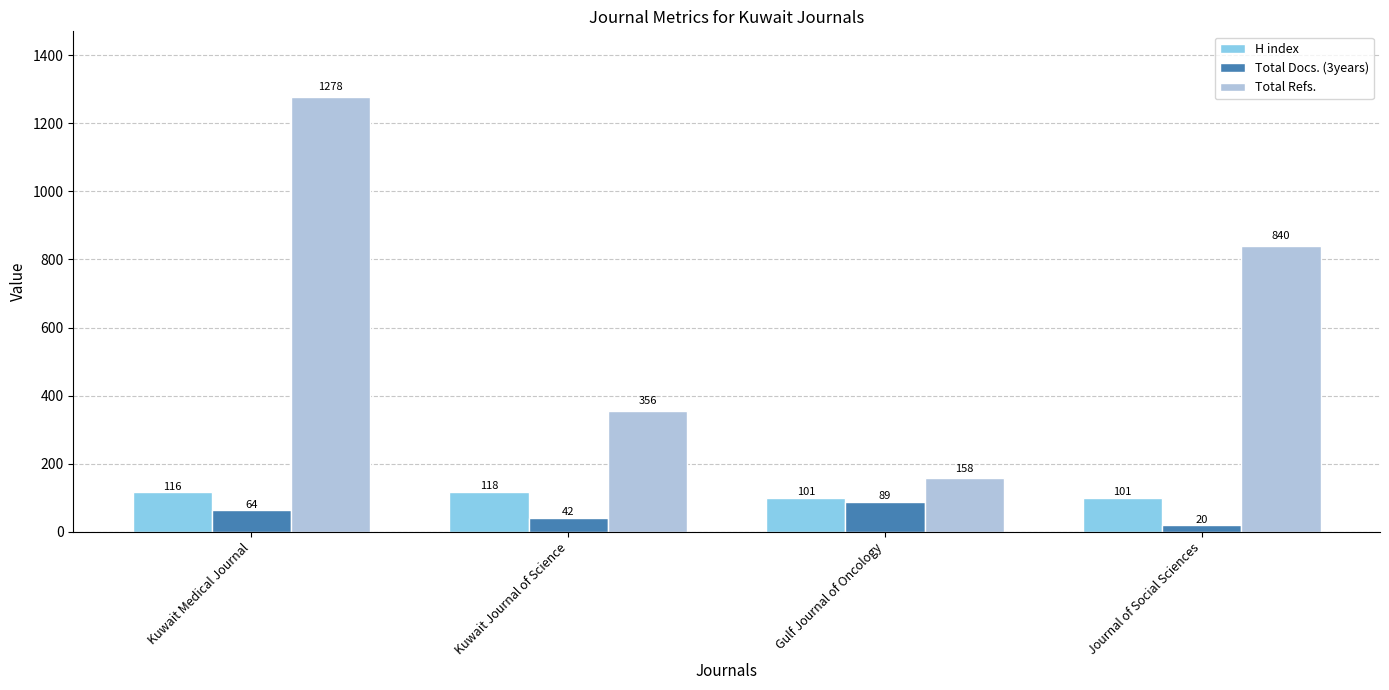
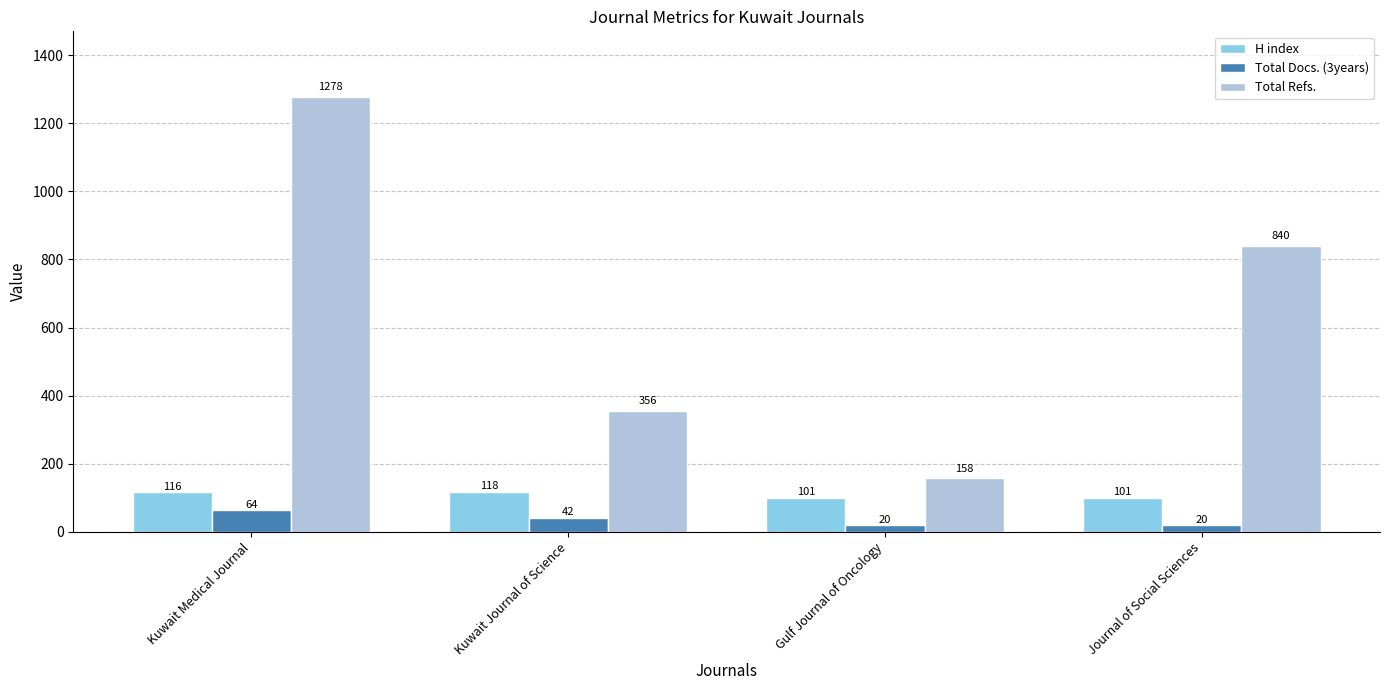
Total Docs. (3years), Gulf Journal of Oncology: 89 -> 20
